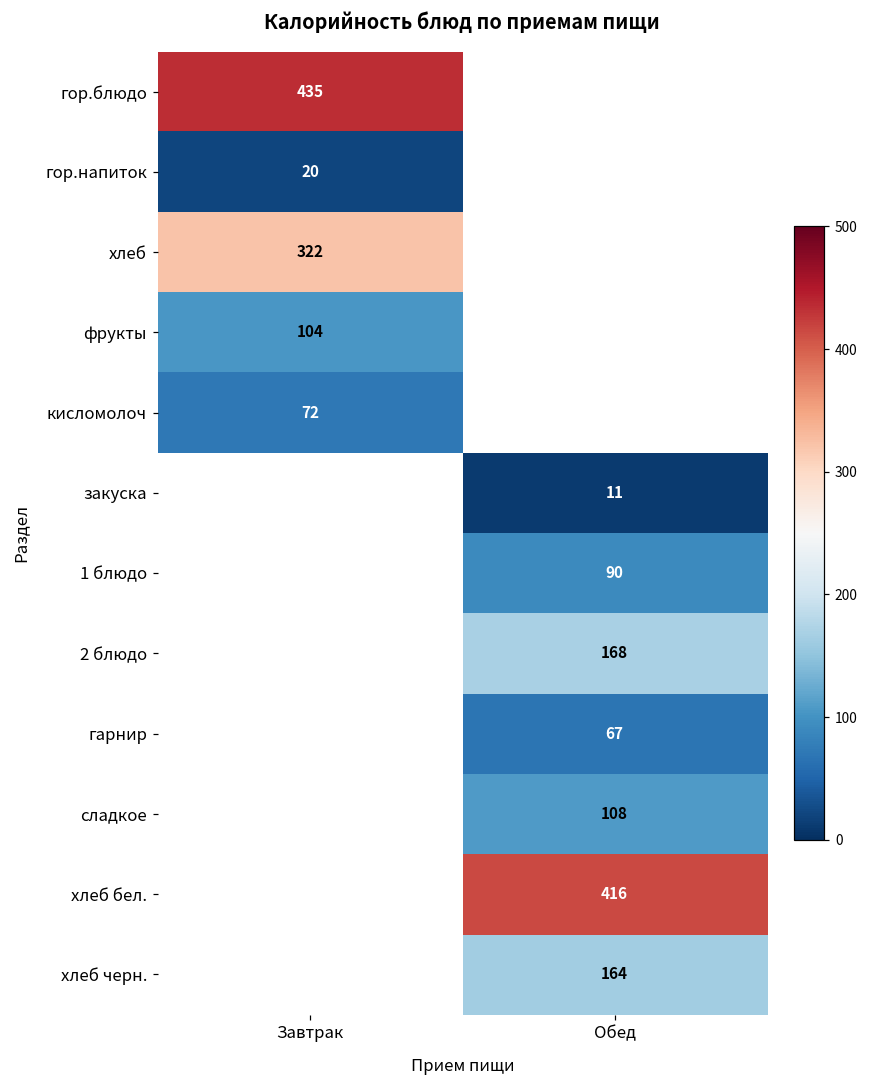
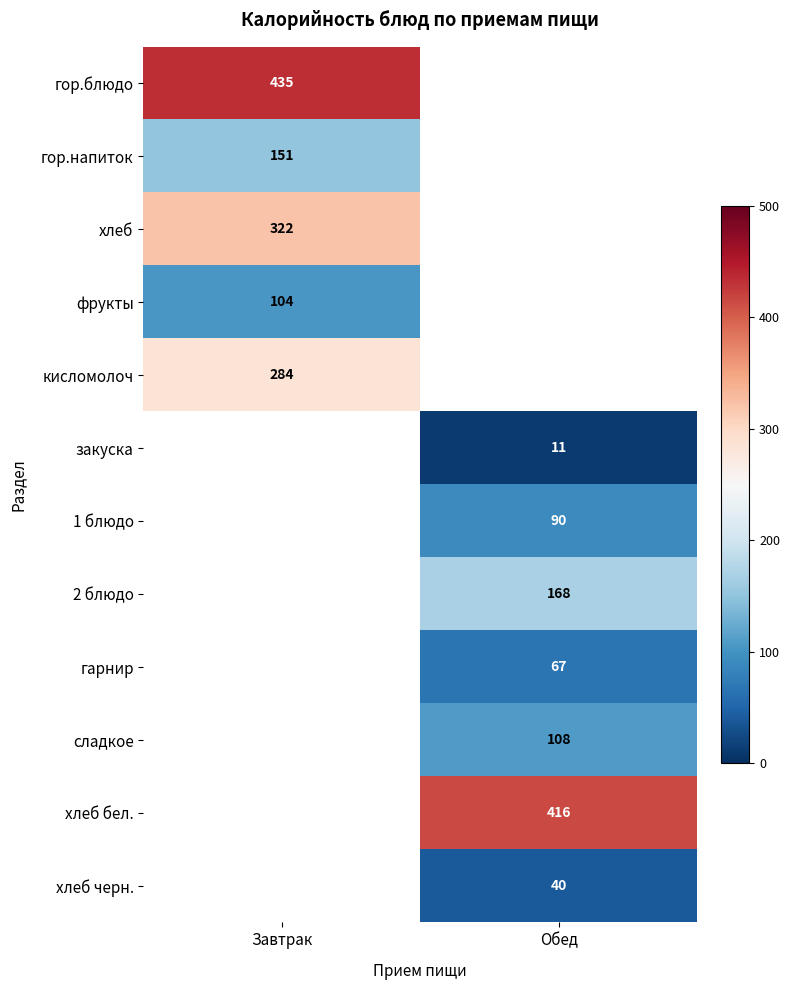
гор.напиток, Завтрак: 20 -> 151
кисломолоч, Завтрак: 72 -> 284
хлеб черн., Обед: 164 -> 40
